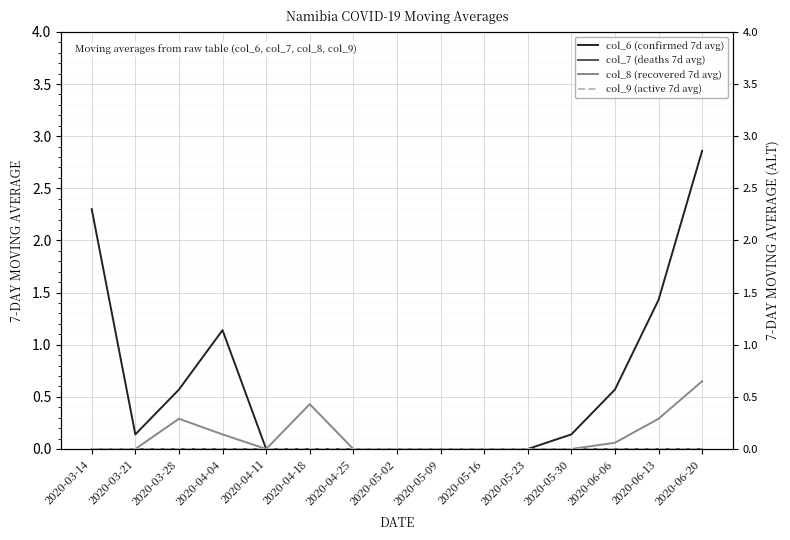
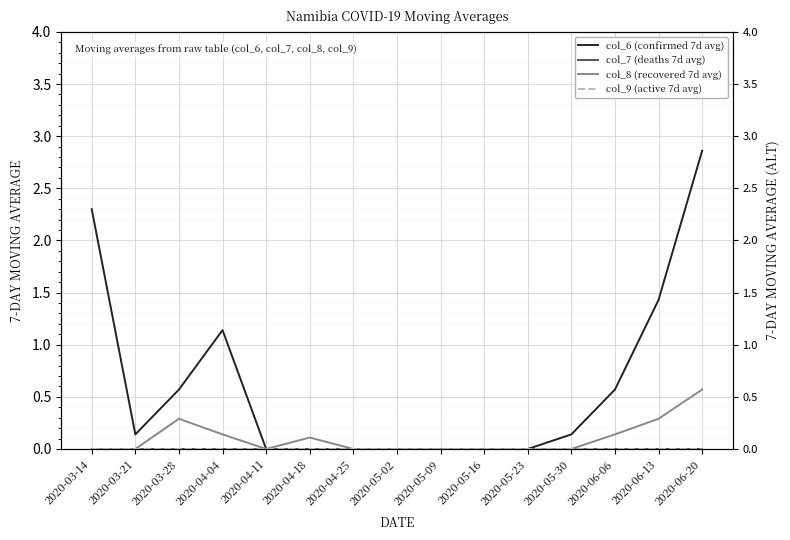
col_8 (recovered 7d avg), 2020-04-18: 0.43 -> 0.11
col_8 (recovered 7d avg), 2020-06-06: 0.06 -> 0.14
col_8 (recovered 7d avg), 2020-06-20: 0.65 -> 0.57
